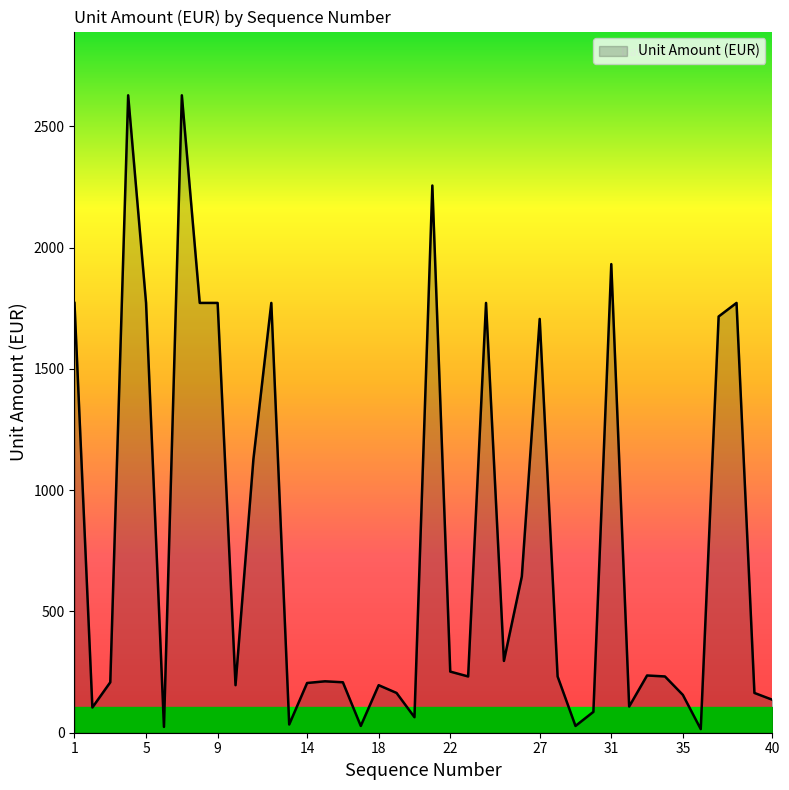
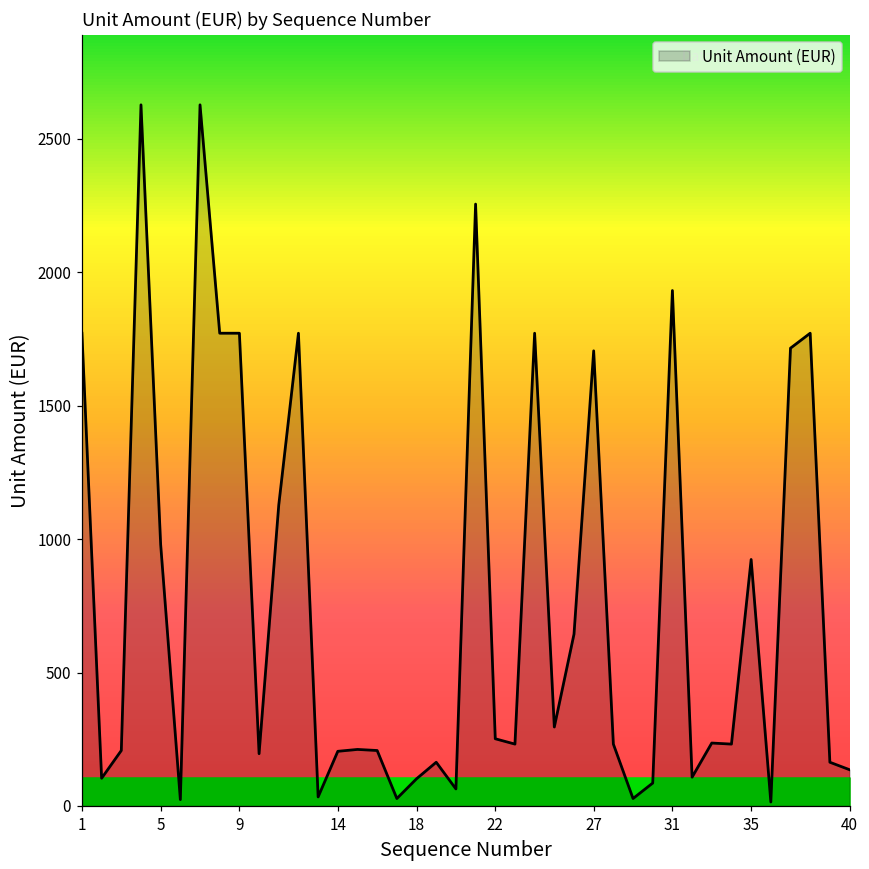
Unit Amount (EUR), 5: 1770 -> 980
Unit Amount (EUR), 18: 200 -> 100
Unit Amount (EUR), 35: 160 -> 920
